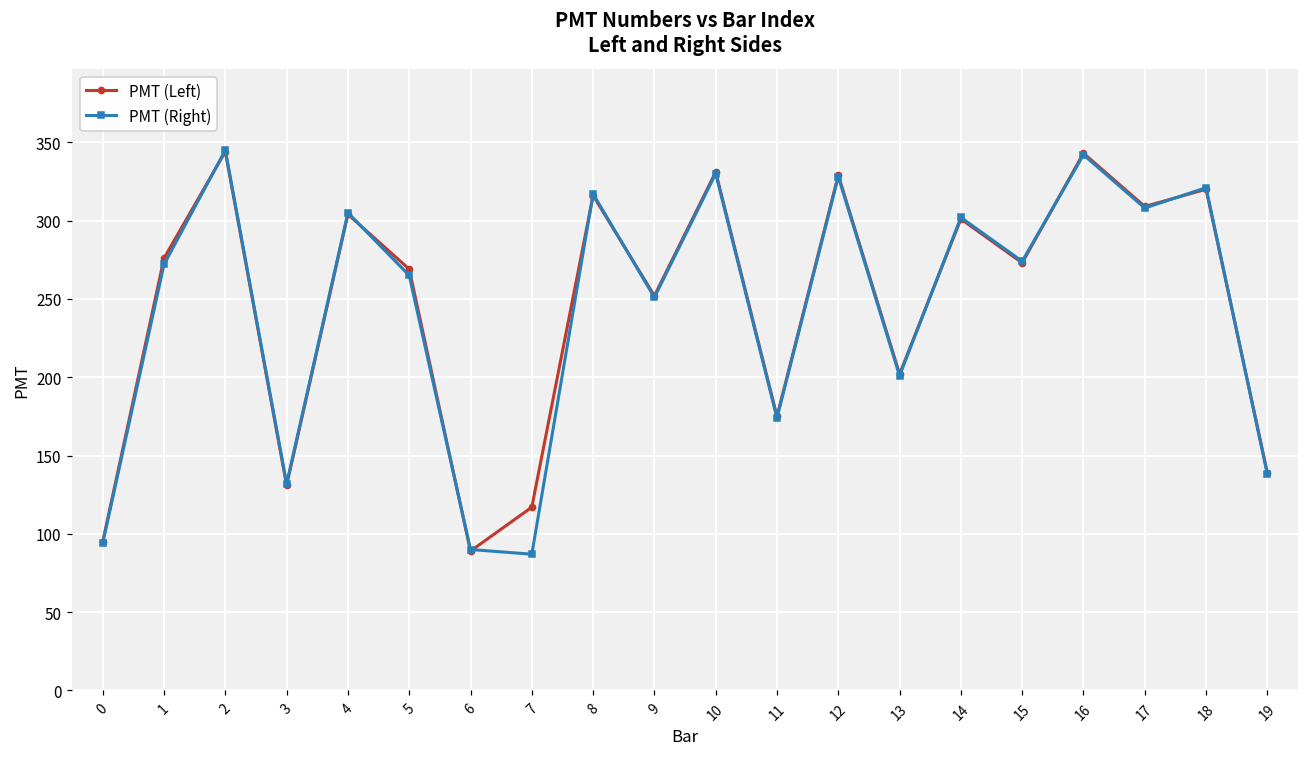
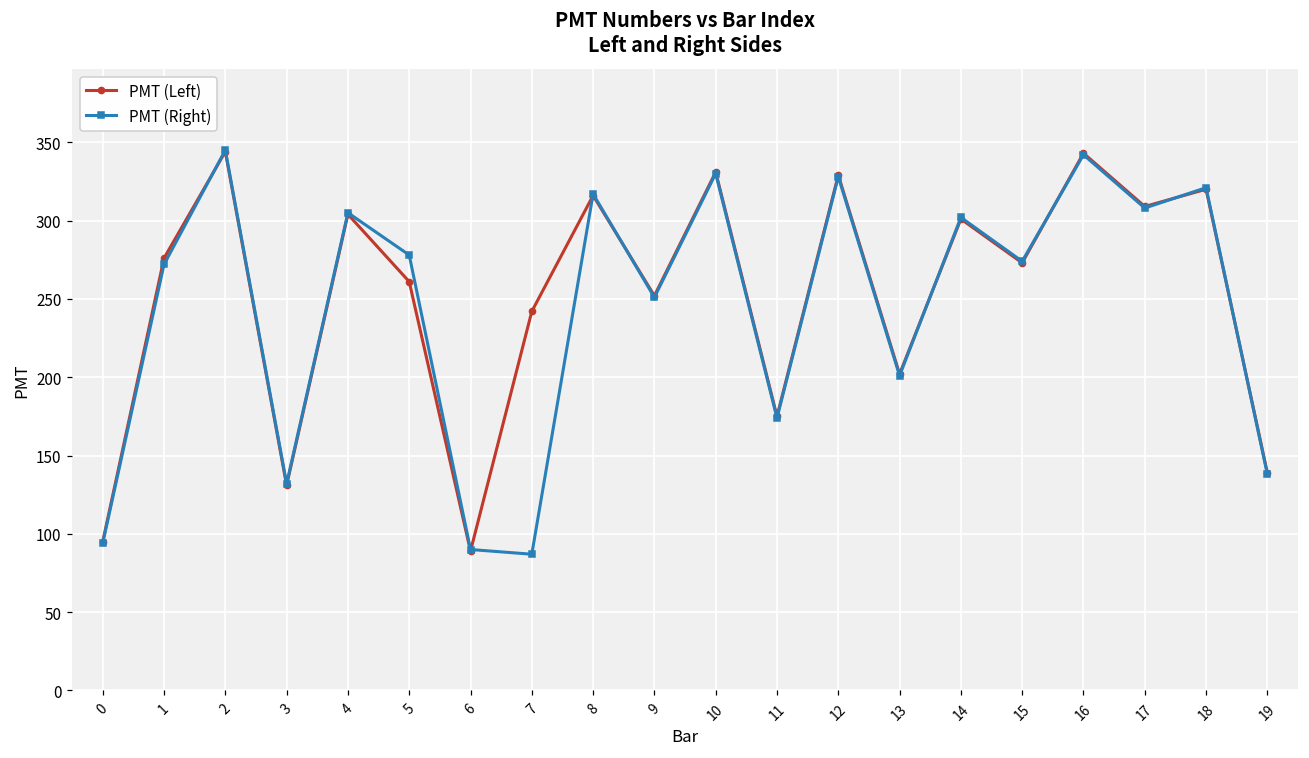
PMT (Left), 5: 269 -> 261
PMT (Right), 5: 265 -> 278
PMT (Left), 7: 117 -> 242
